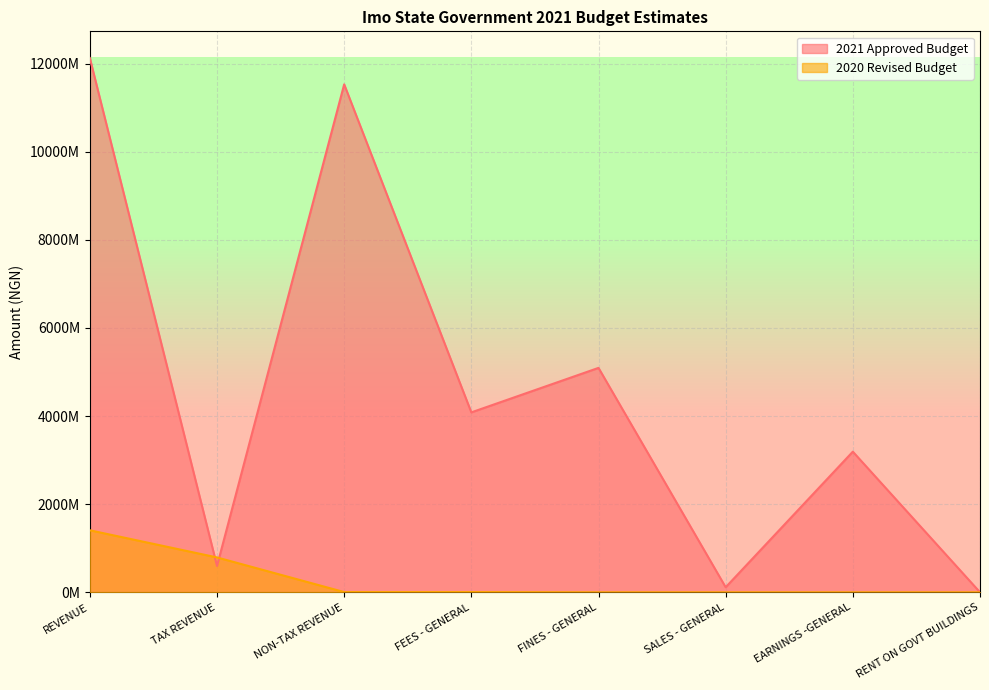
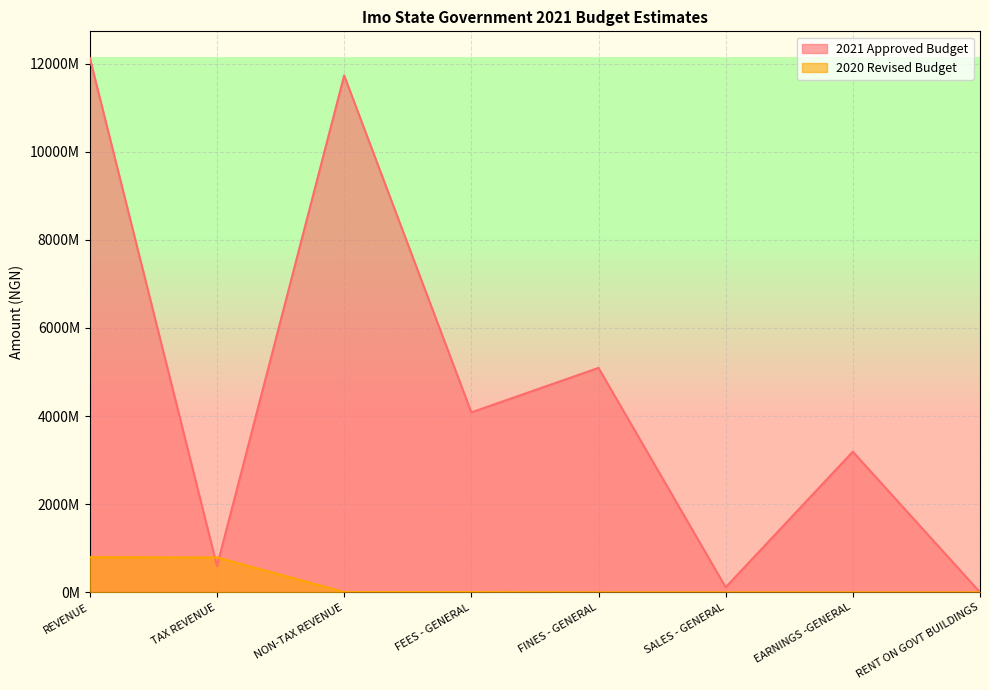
2020 Revised Budget, REVENUE: 1400000000 -> 800000000
2021 Approved Budget, NON-TAX REVENUE: 11500000000 -> 11700000000
